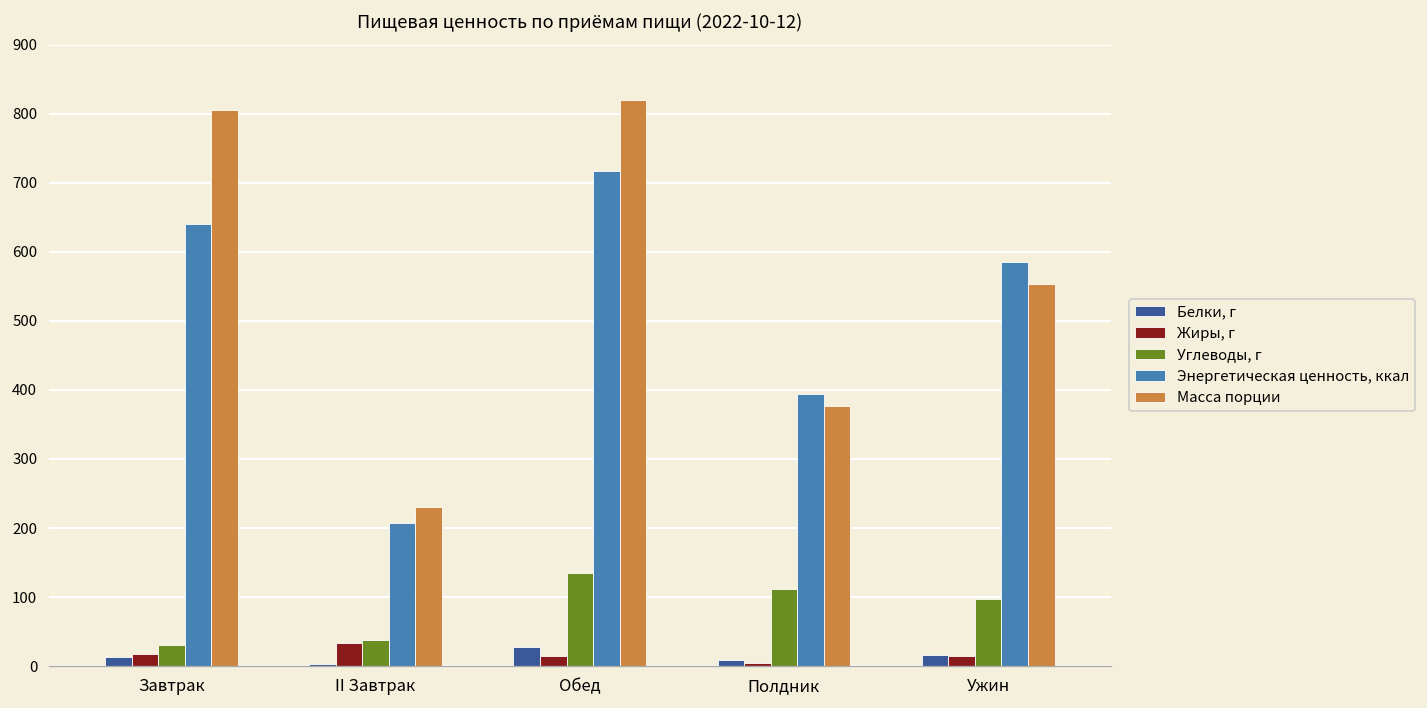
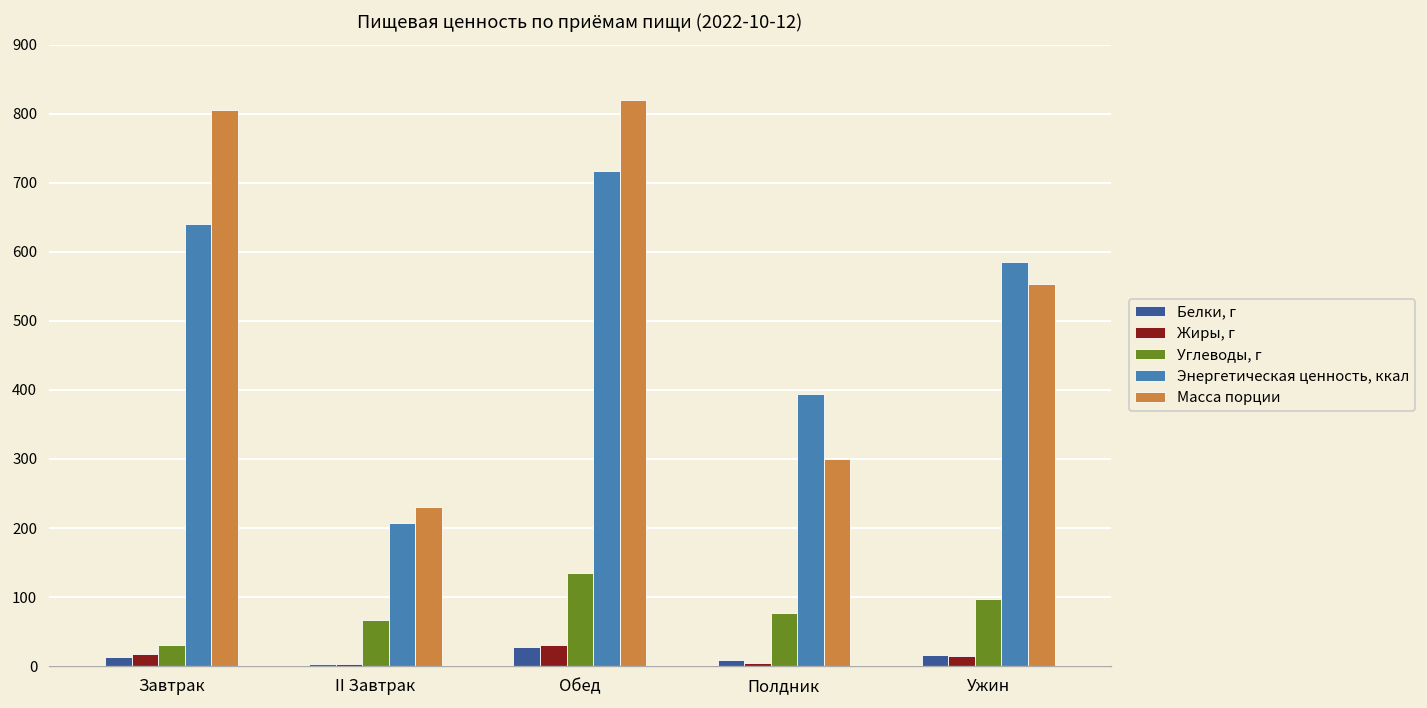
Жиры, г, II Завтрак: 30 -> 0
Углеводы, г, II Завтрак: 40 -> 70
Жиры, г, Обед: 10 -> 30
Углеводы, г, Полдник: 110 -> 80
Масса порции, Полдник: 380 -> 300
